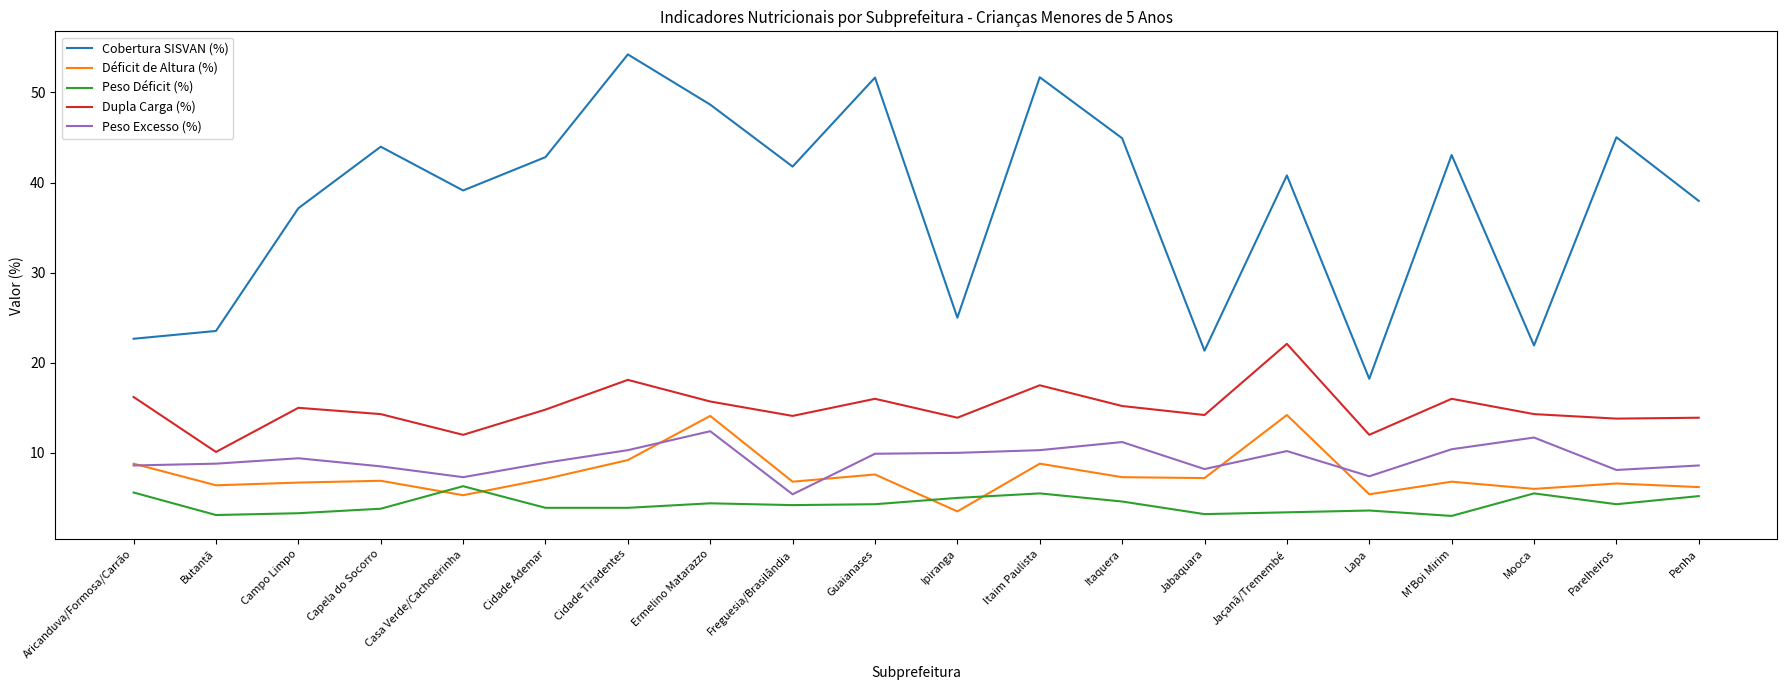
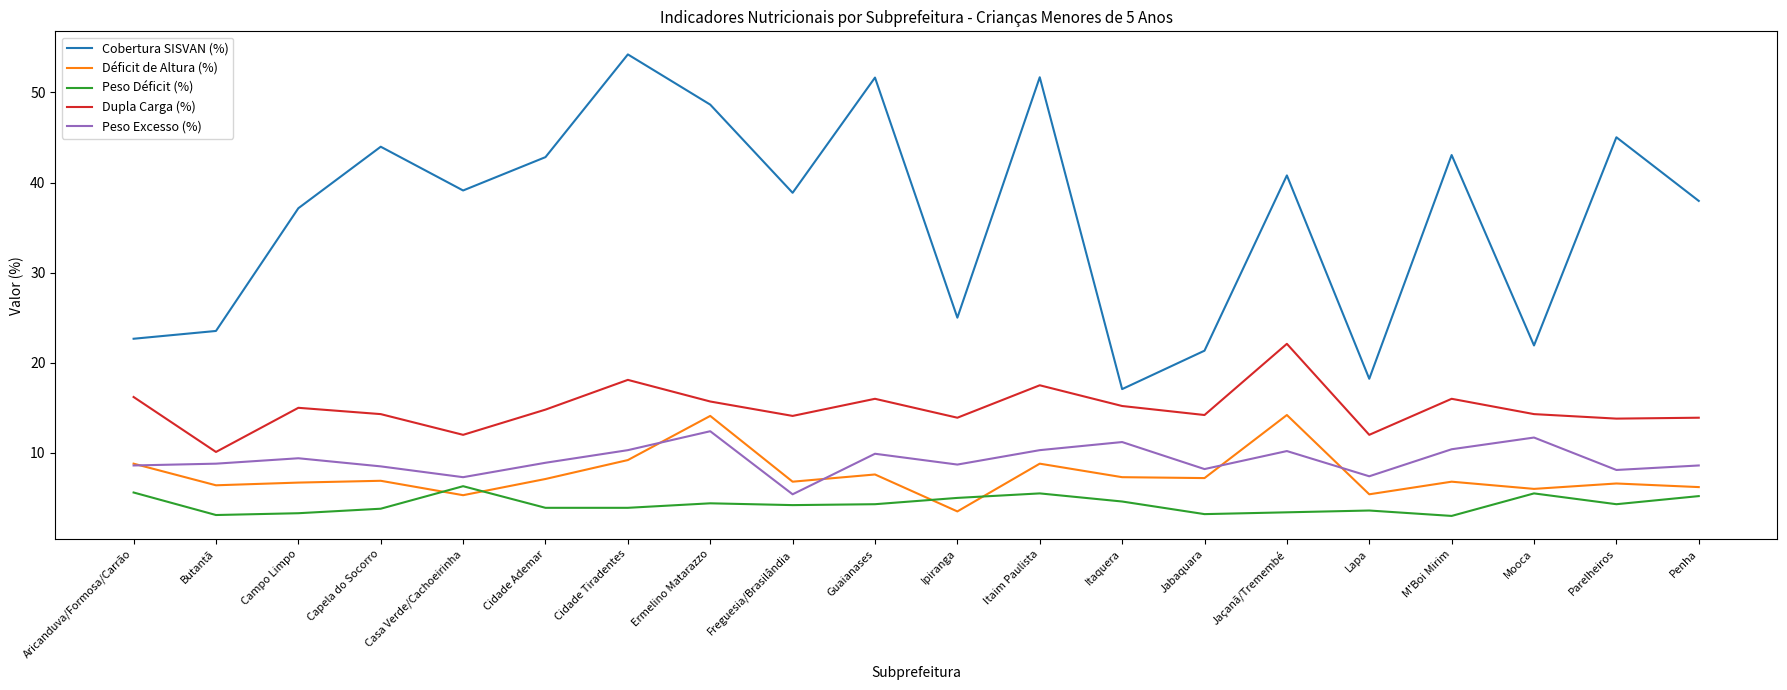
Cobertura SISVAN (%), Freguesia/Brasilândia: 42 -> 39
Peso Excesso (%), Ipiranga: 10 -> 9
Cobertura SISVAN (%), Itaquera: 45 -> 17
